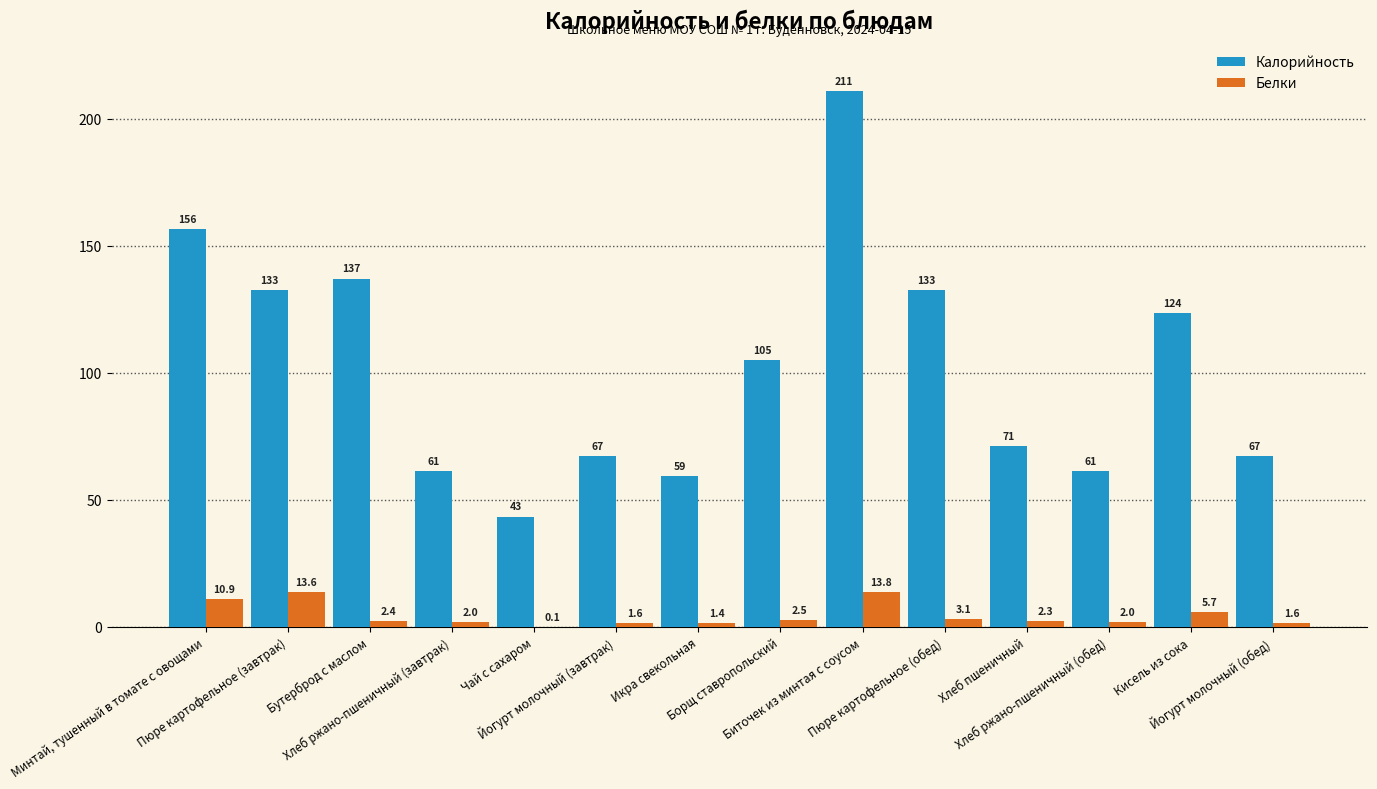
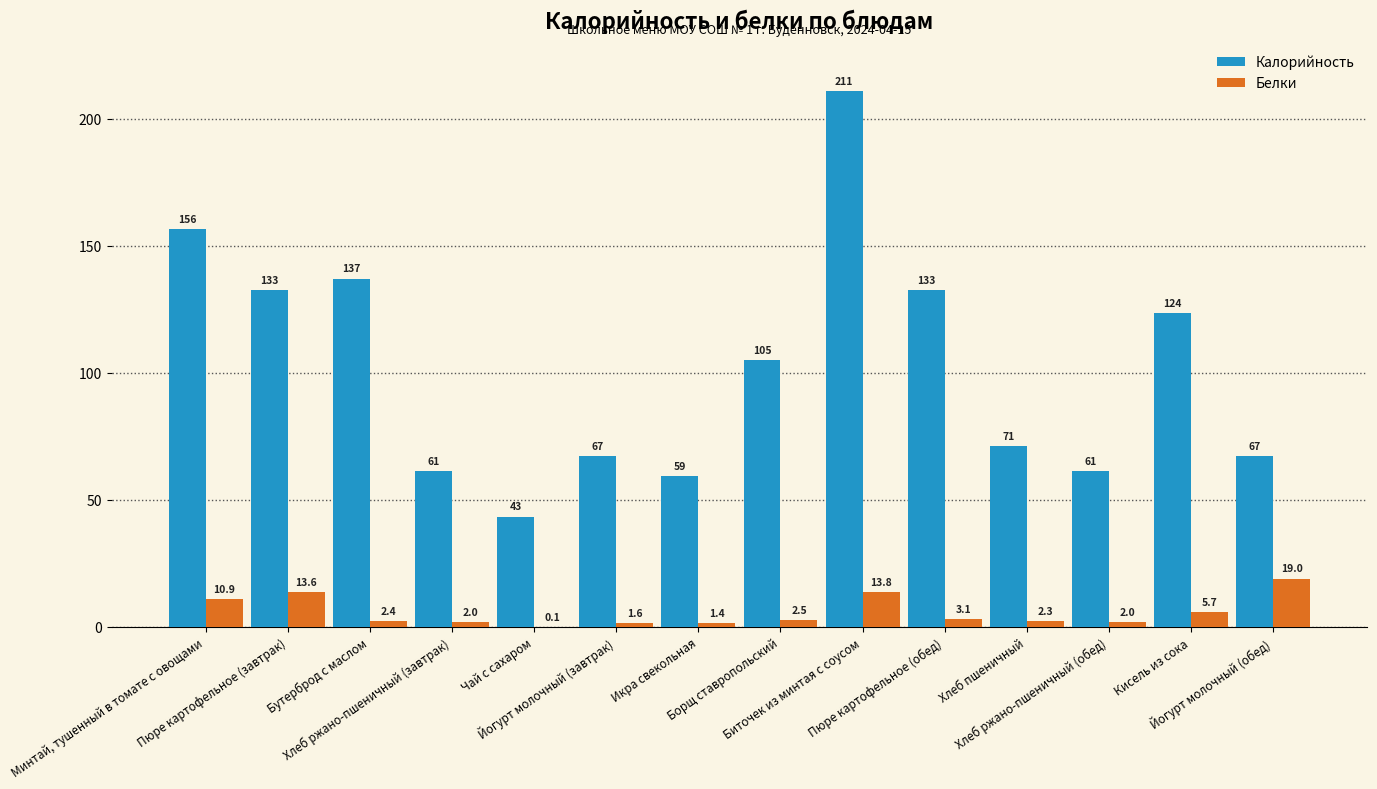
Белки, Йогурт молочный (обед): 1.6 -> 19.0
